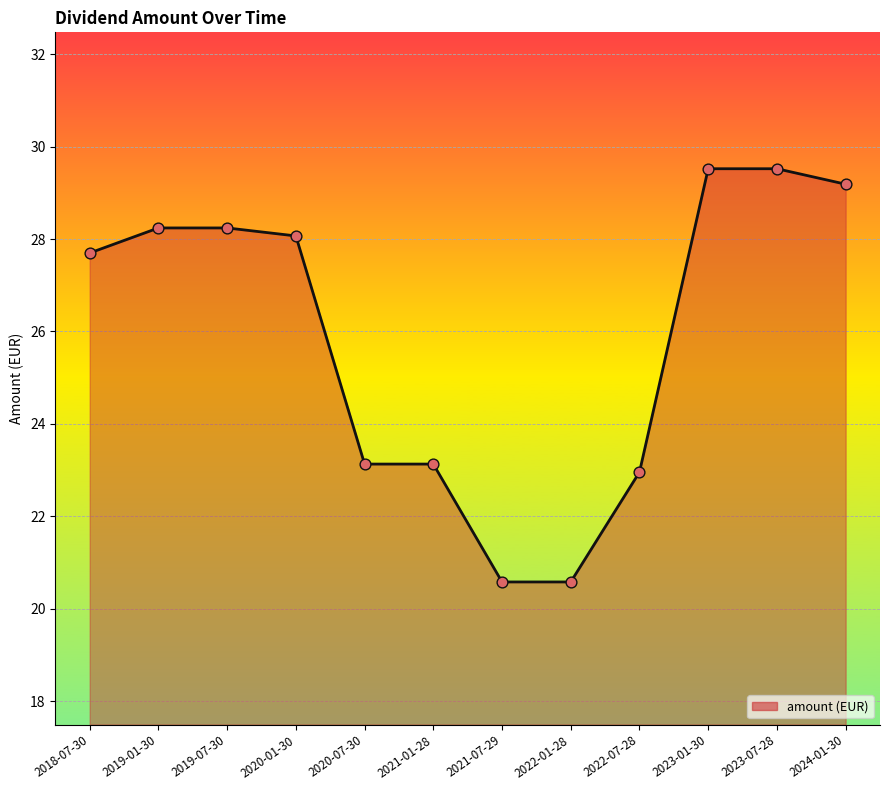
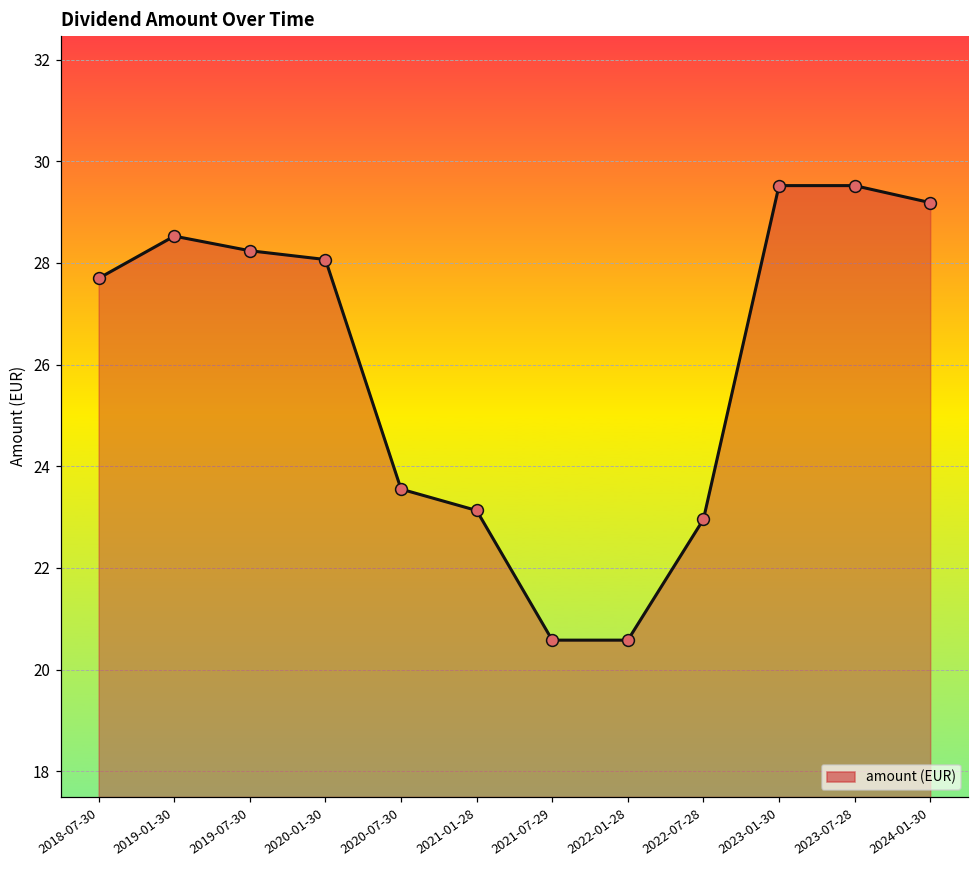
2019-01-30: 28.2 -> 28.5
2020-07-30: 23.1 -> 23.6
